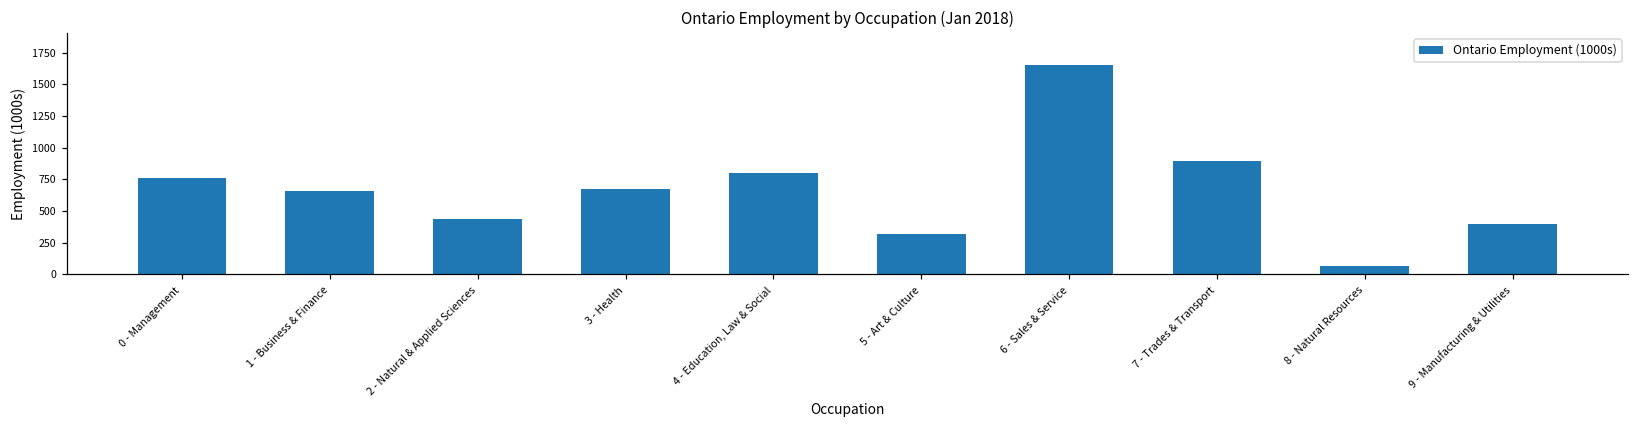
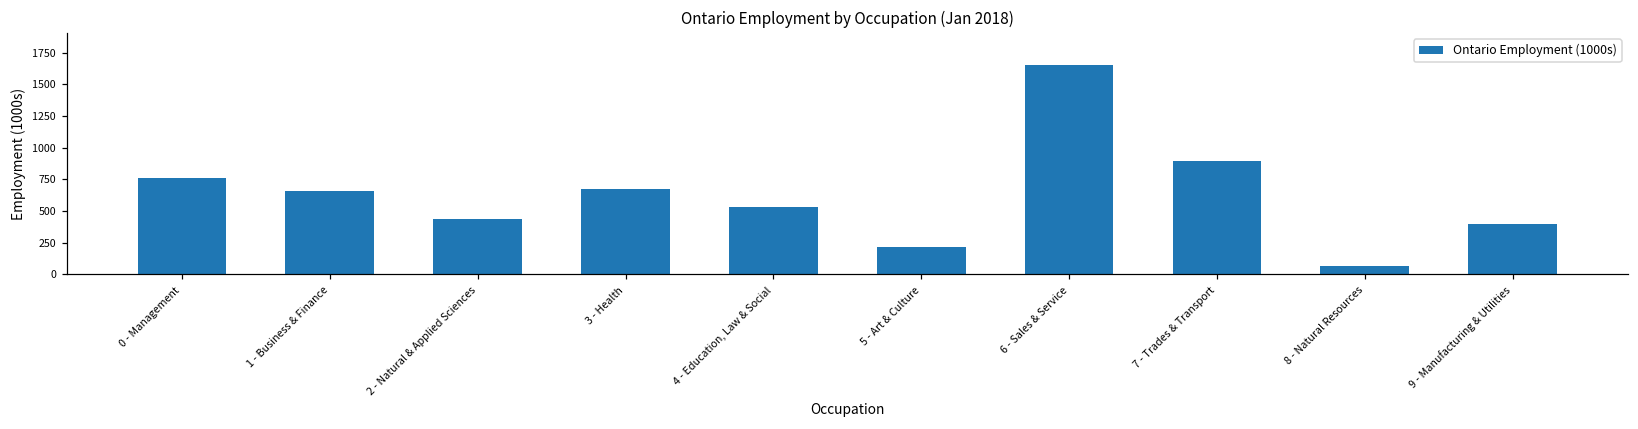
4 - Education, Law & Social: 800 -> 530
5 - Art & Culture: 320 -> 220
